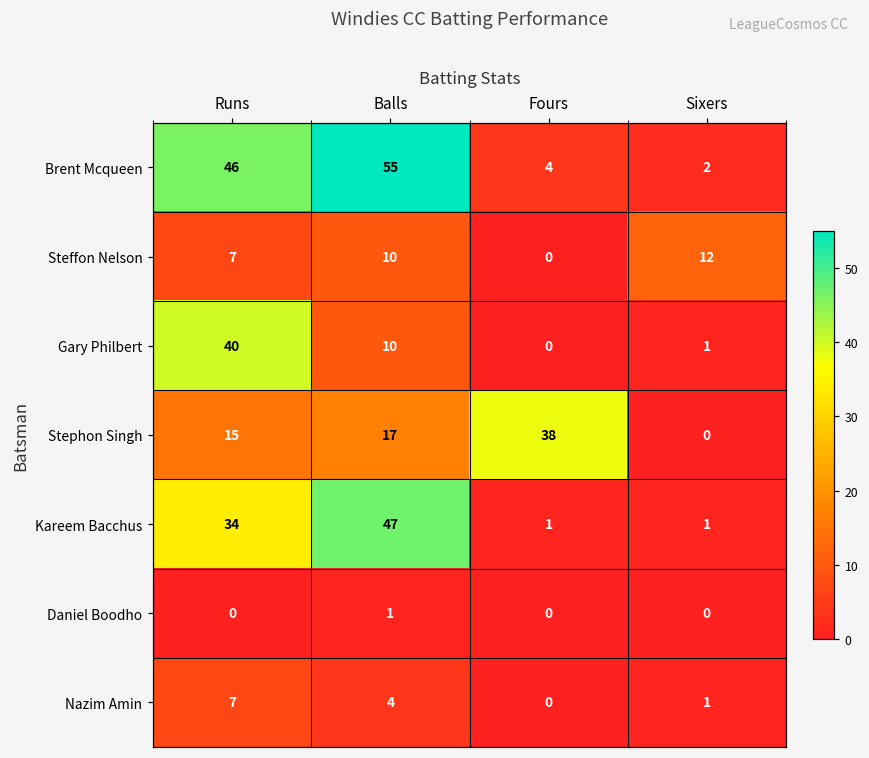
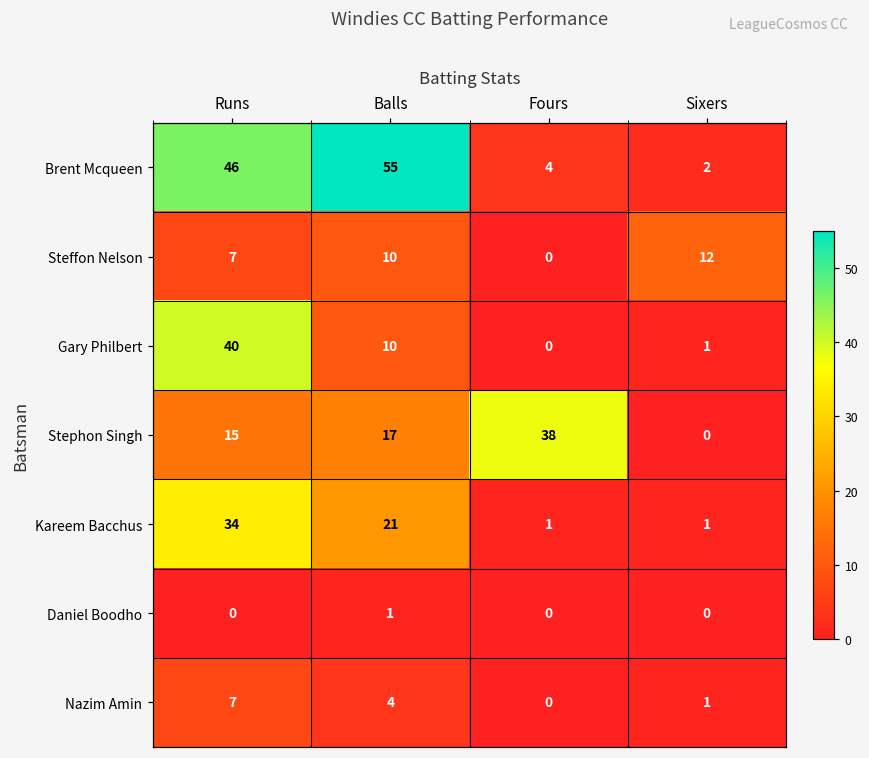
Kareem Bacchus, Balls: 47 -> 21
